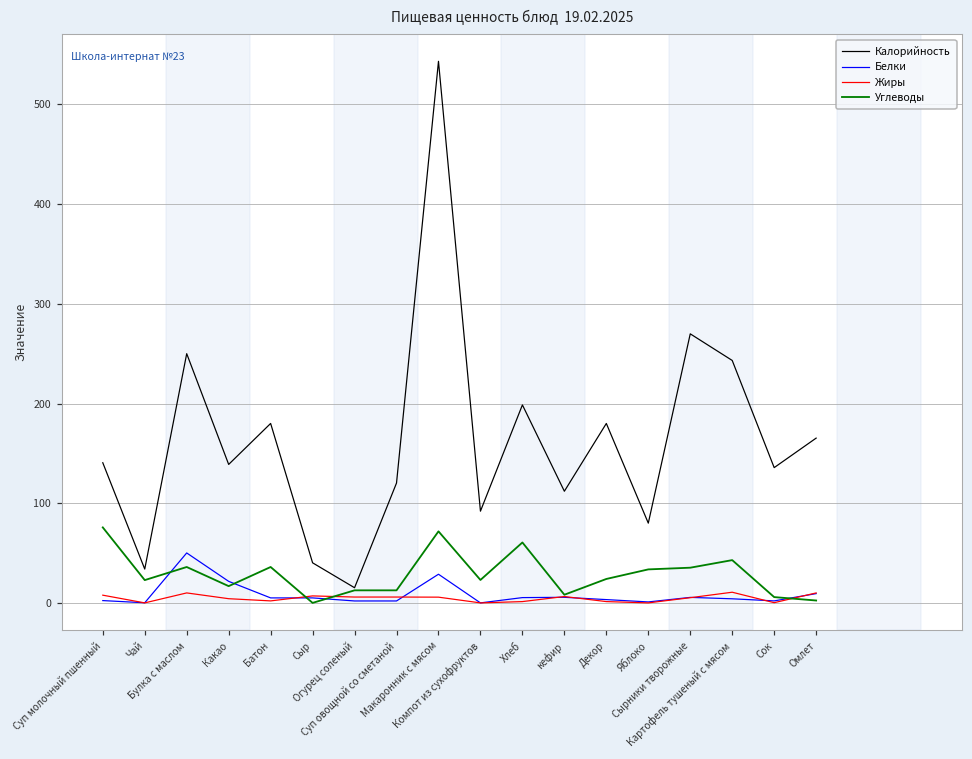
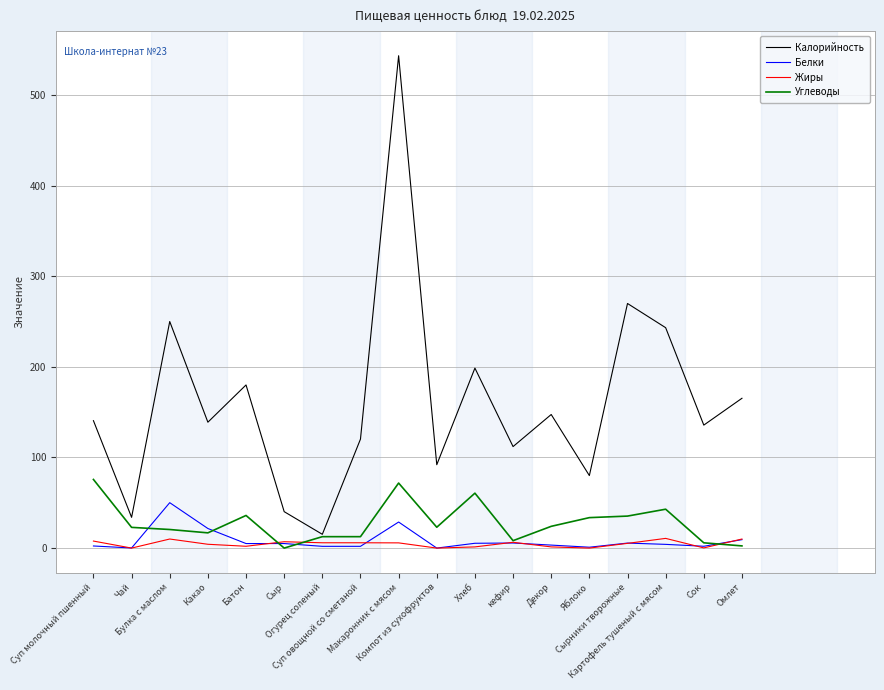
Углеводы, Булка с маслом: 40 -> 20
Калорийность, Декор: 180 -> 150
